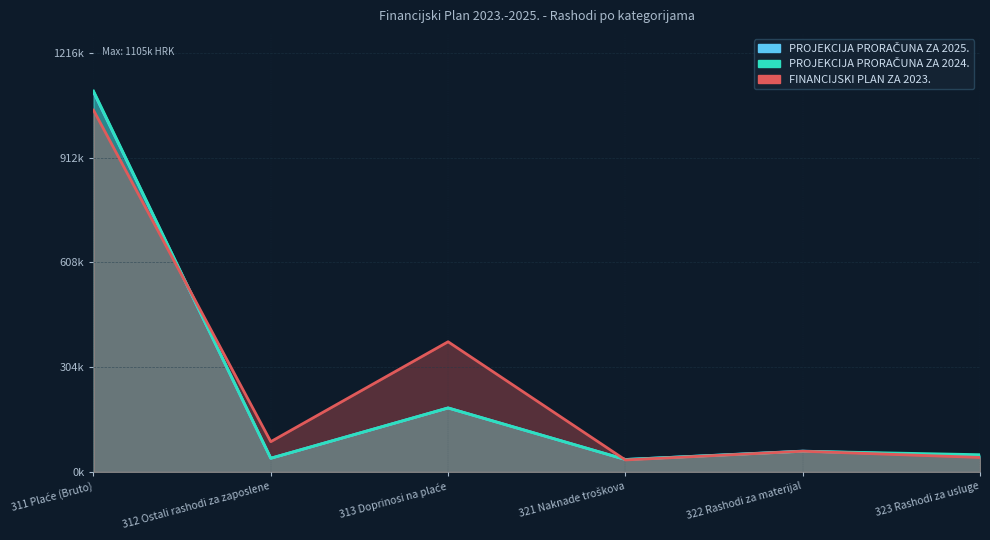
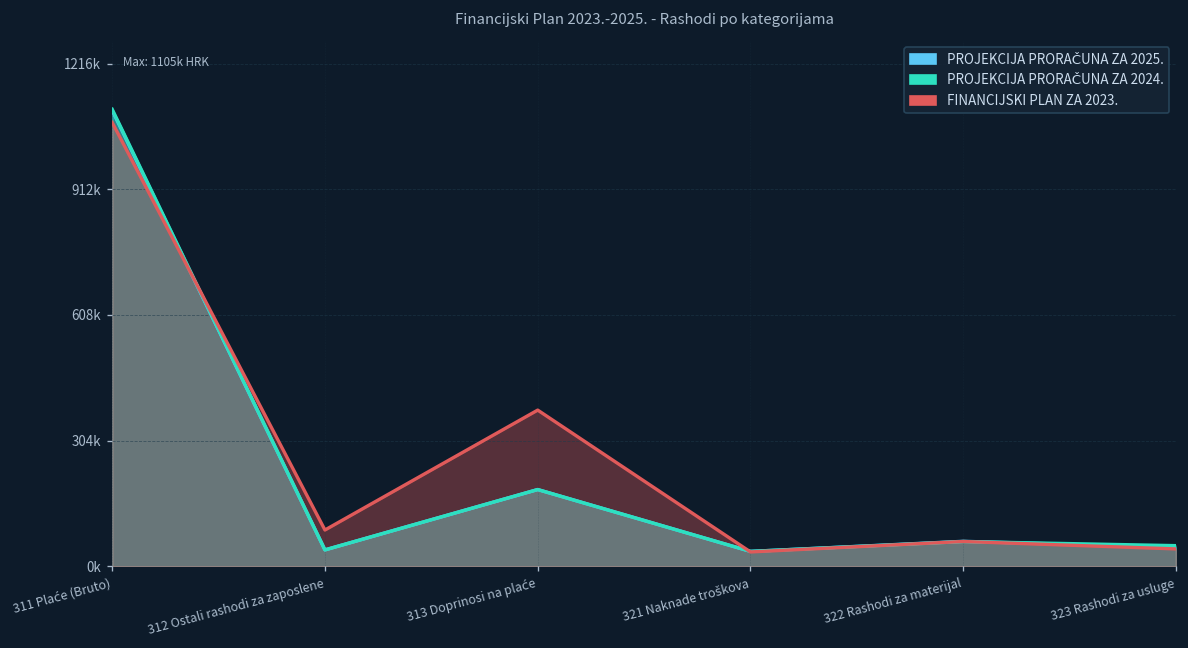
FINANCIJSKI PLAN ZA 2023., 311 Plaće (Bruto): 1050000 -> 1070000
